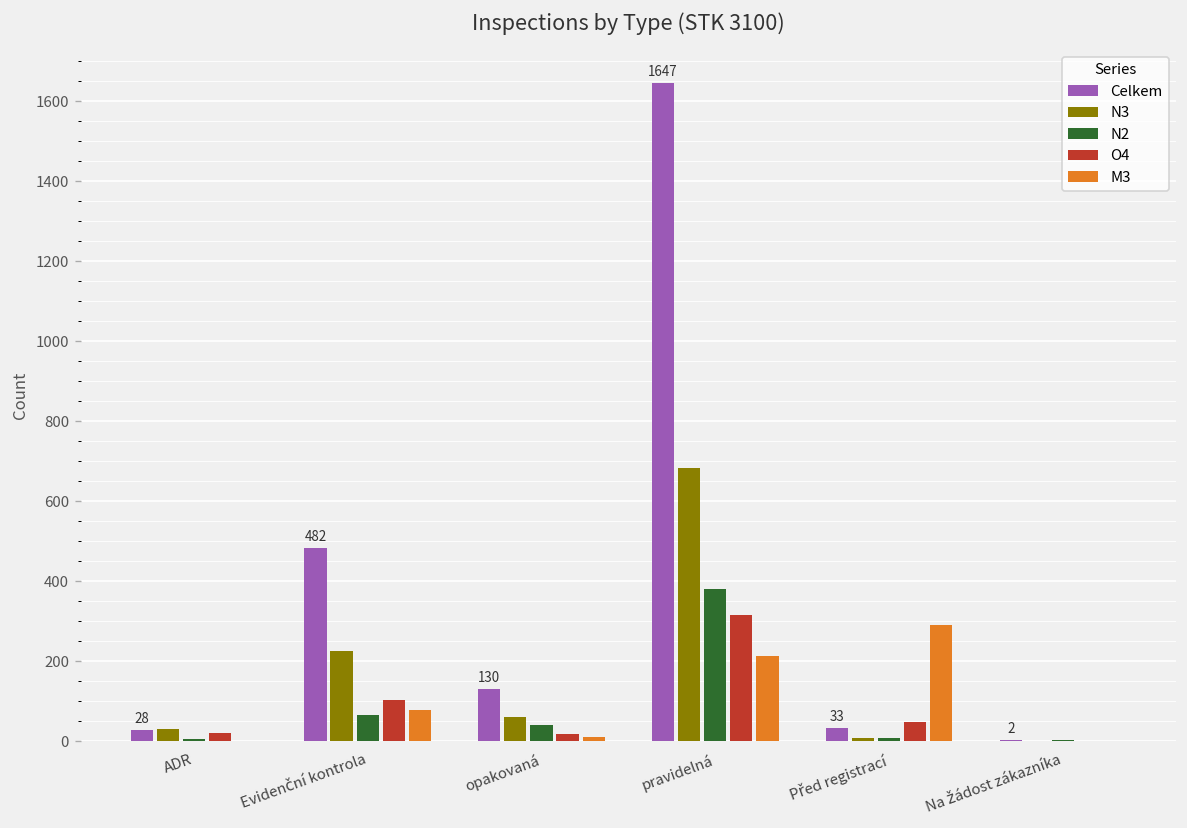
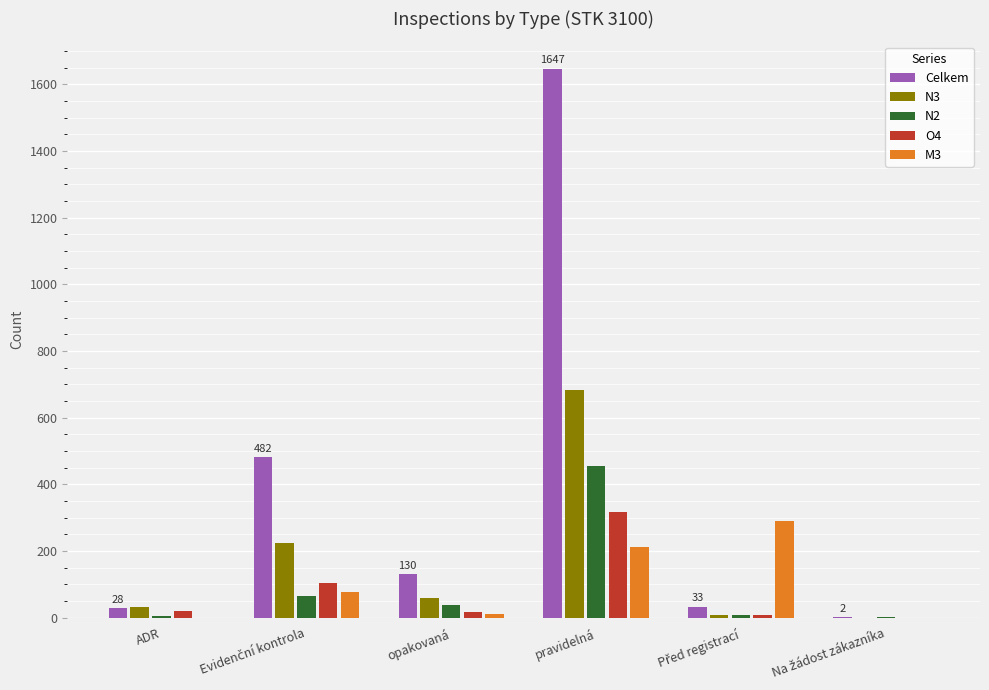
N2, pravidelná: 380 -> 460
O4, Před registrací: 50 -> 10
